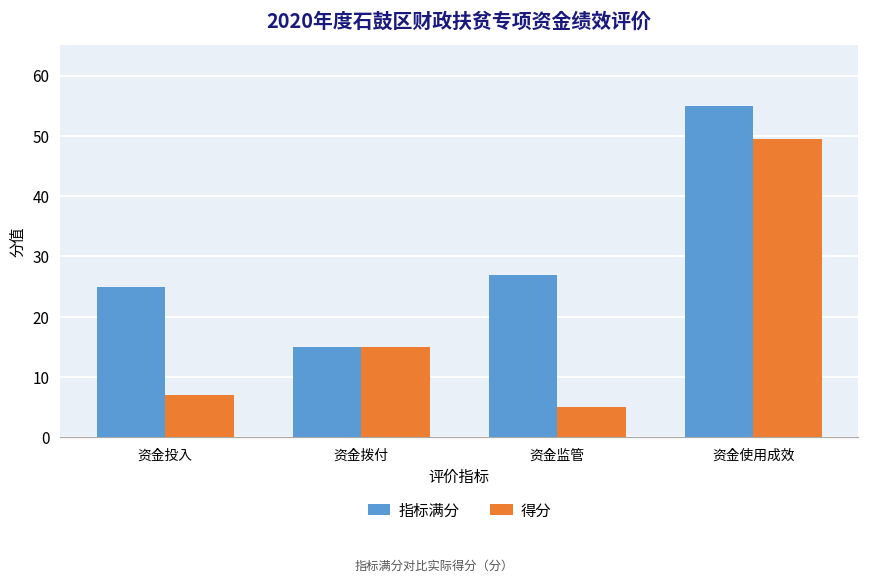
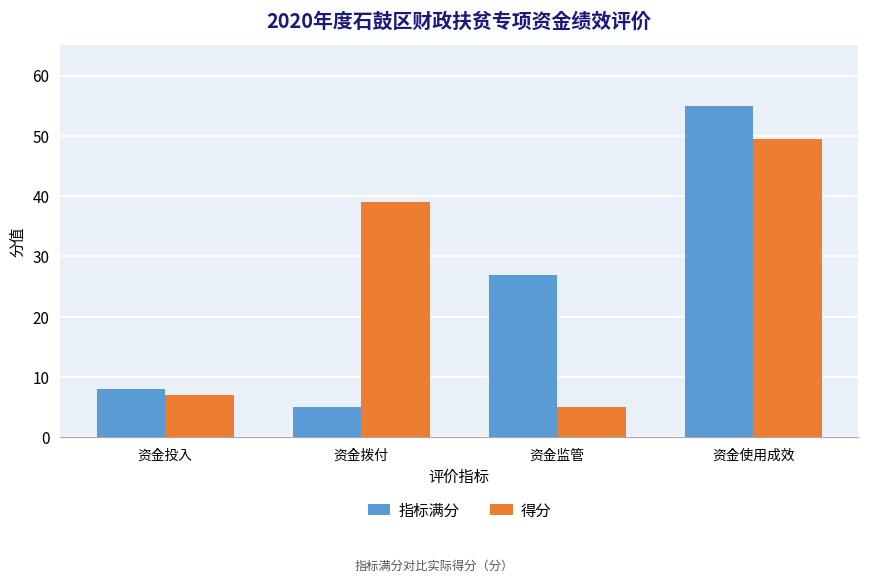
指标满分, 资金投入: 25 -> 8
指标满分, 资金拨付: 15 -> 5
得分, 资金拨付: 15 -> 39
